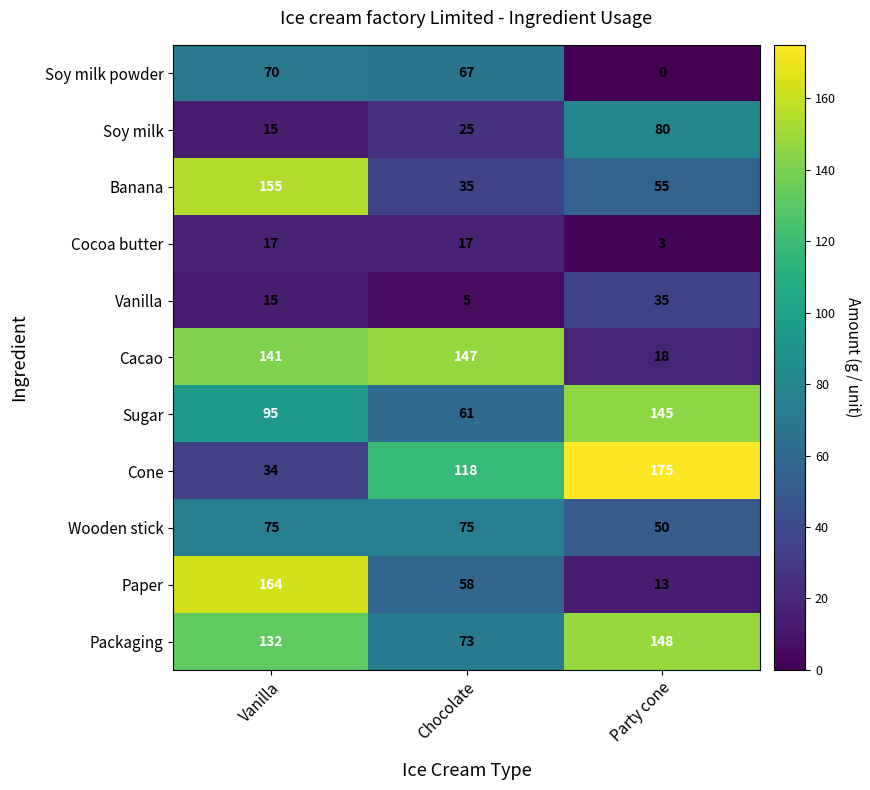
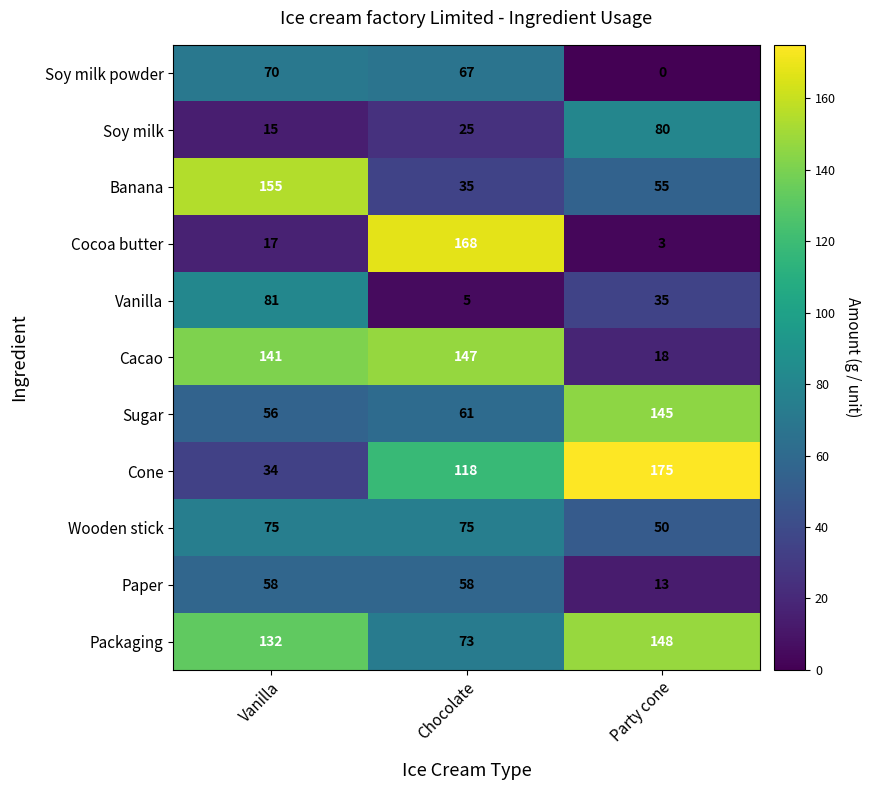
Cocoa butter, Chocolate: 17 -> 168
Vanilla, Vanilla: 15 -> 81
Sugar, Vanilla: 95 -> 56
Paper, Vanilla: 164 -> 58
